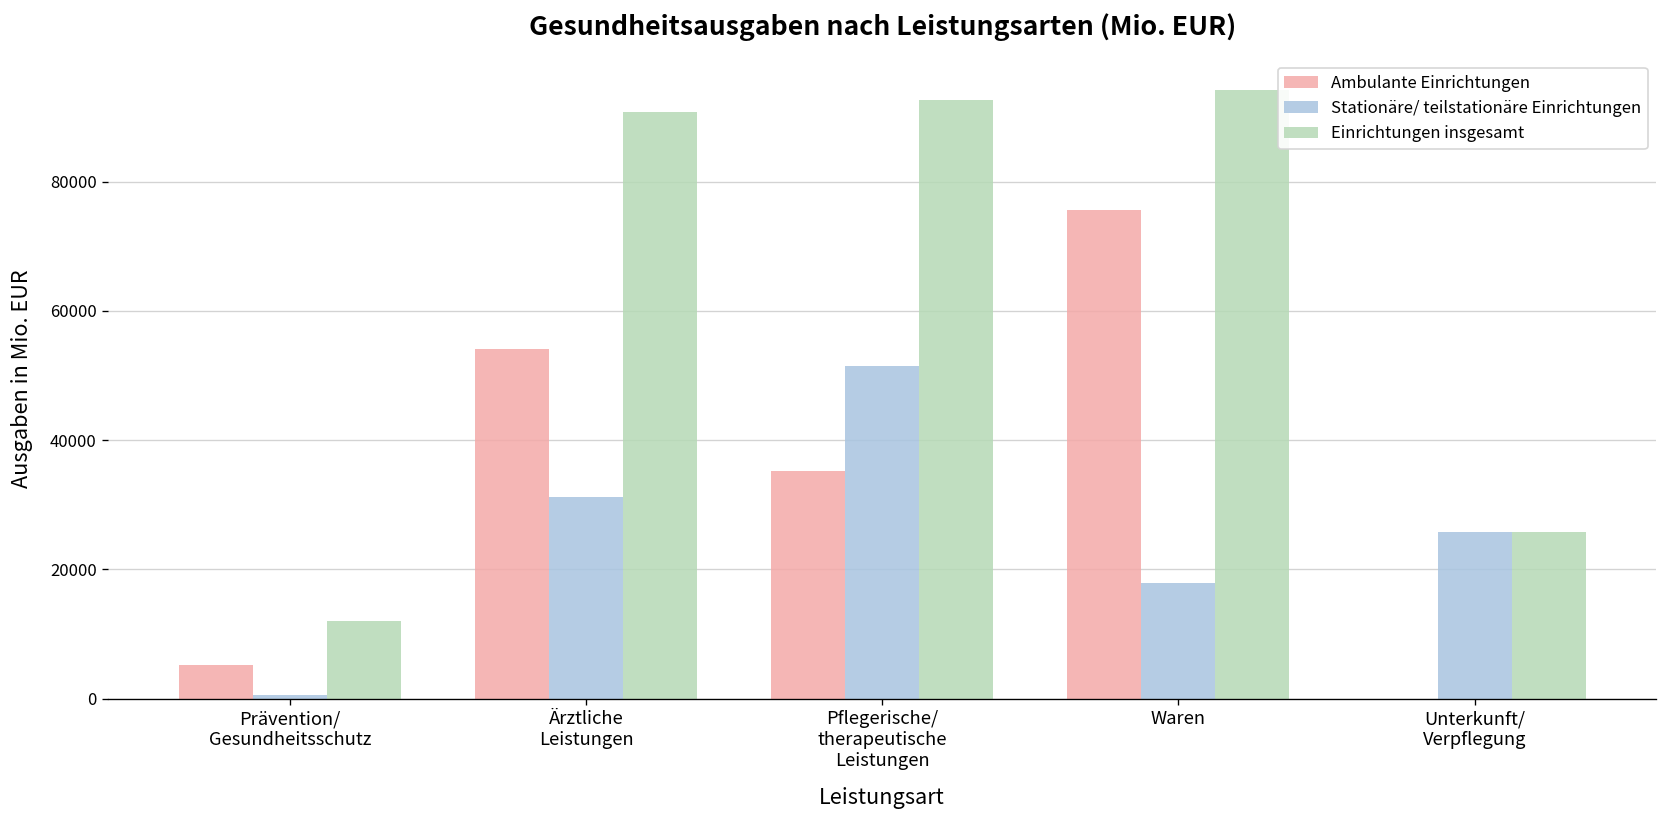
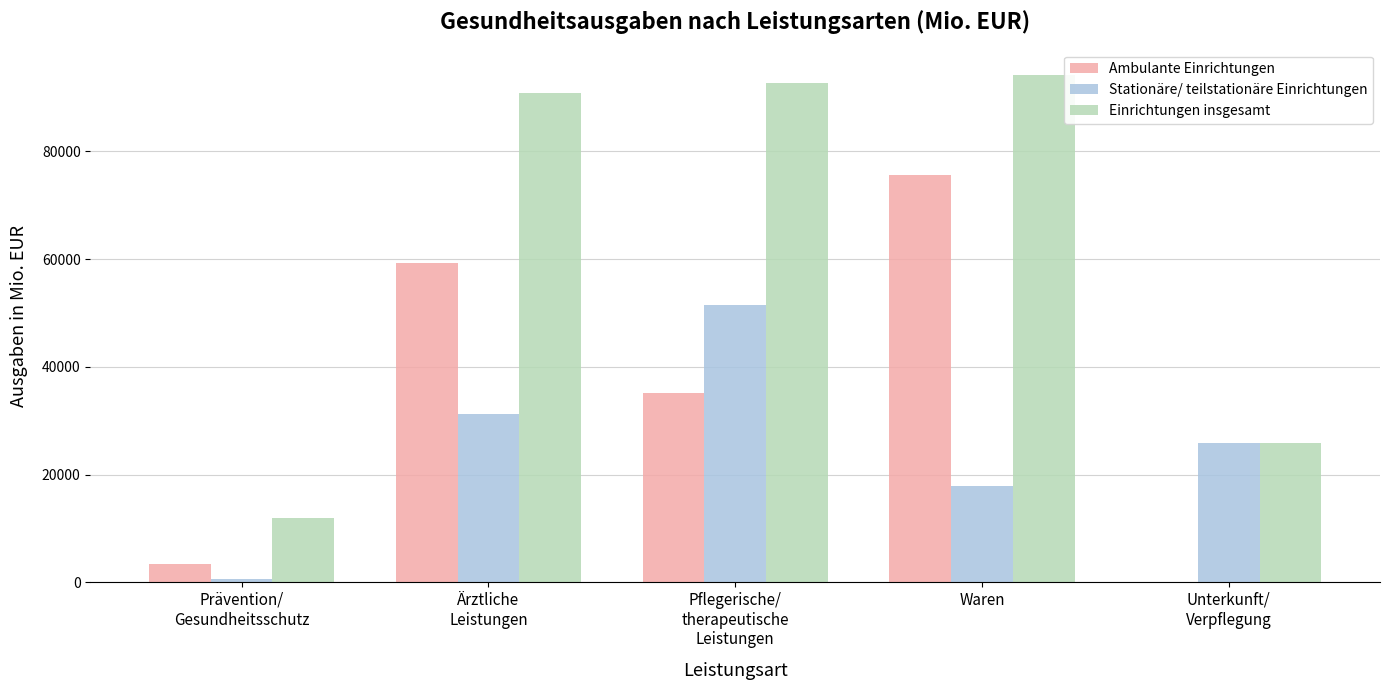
Ambulante Einrichtungen, Prävention/ Gesundheitsschutz: 5000 -> 3000
Ambulante Einrichtungen, Ärztliche Leistungen: 54000 -> 59000
